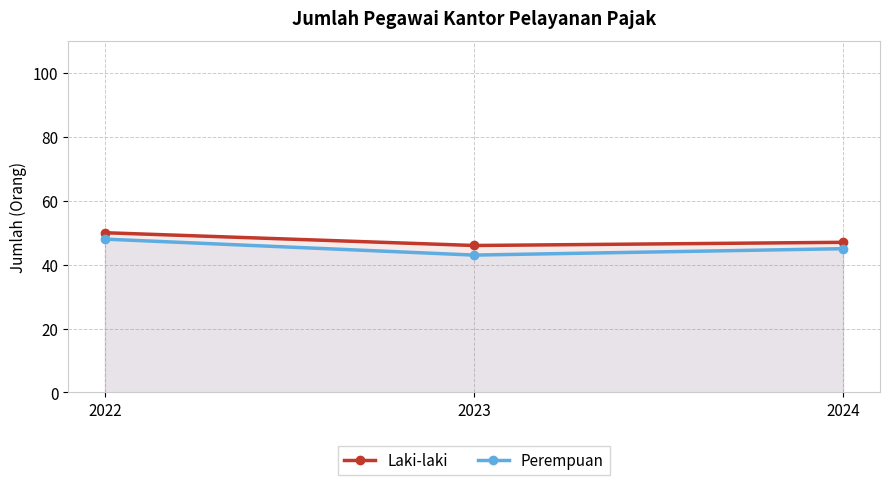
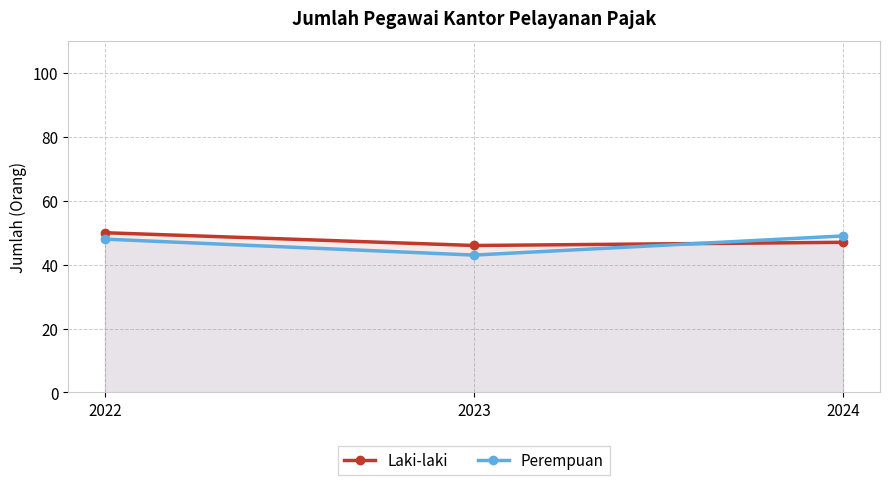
Perempuan, 2024: 45 -> 49
